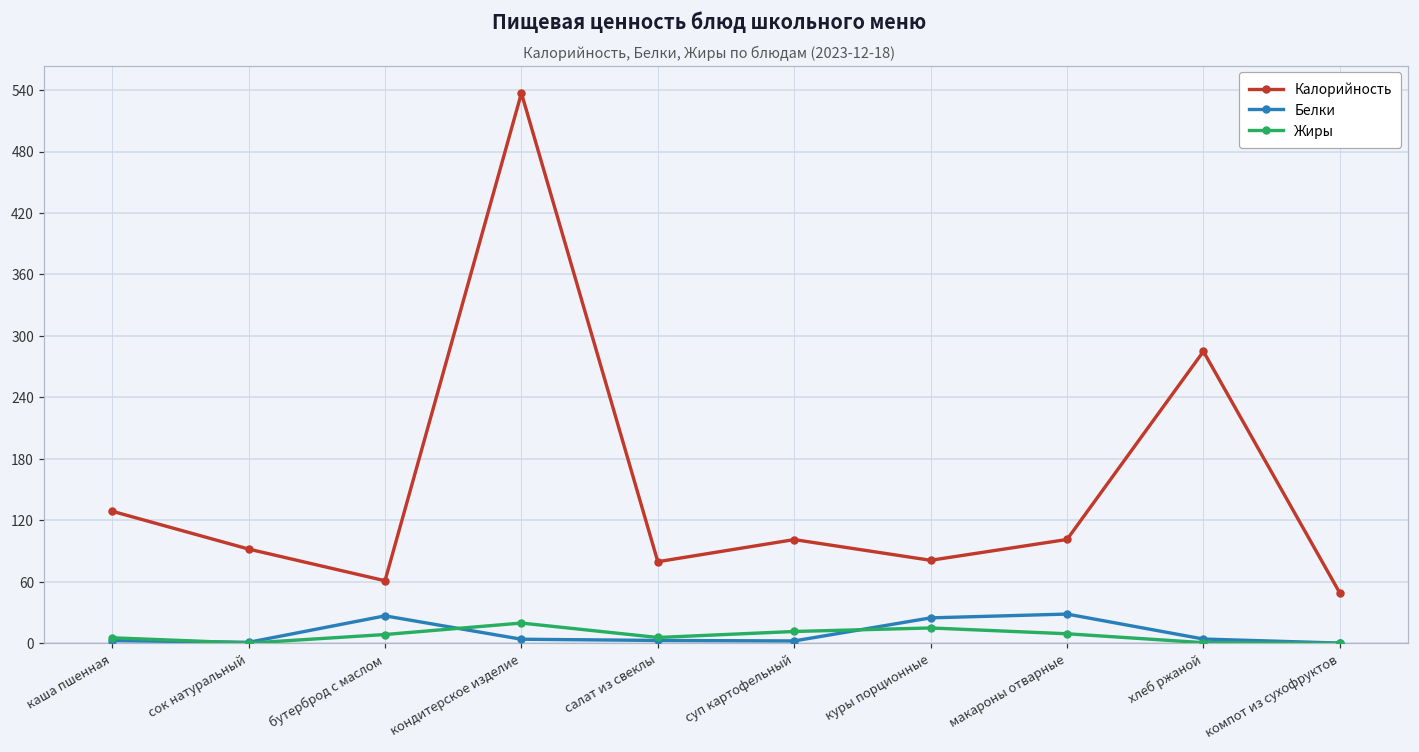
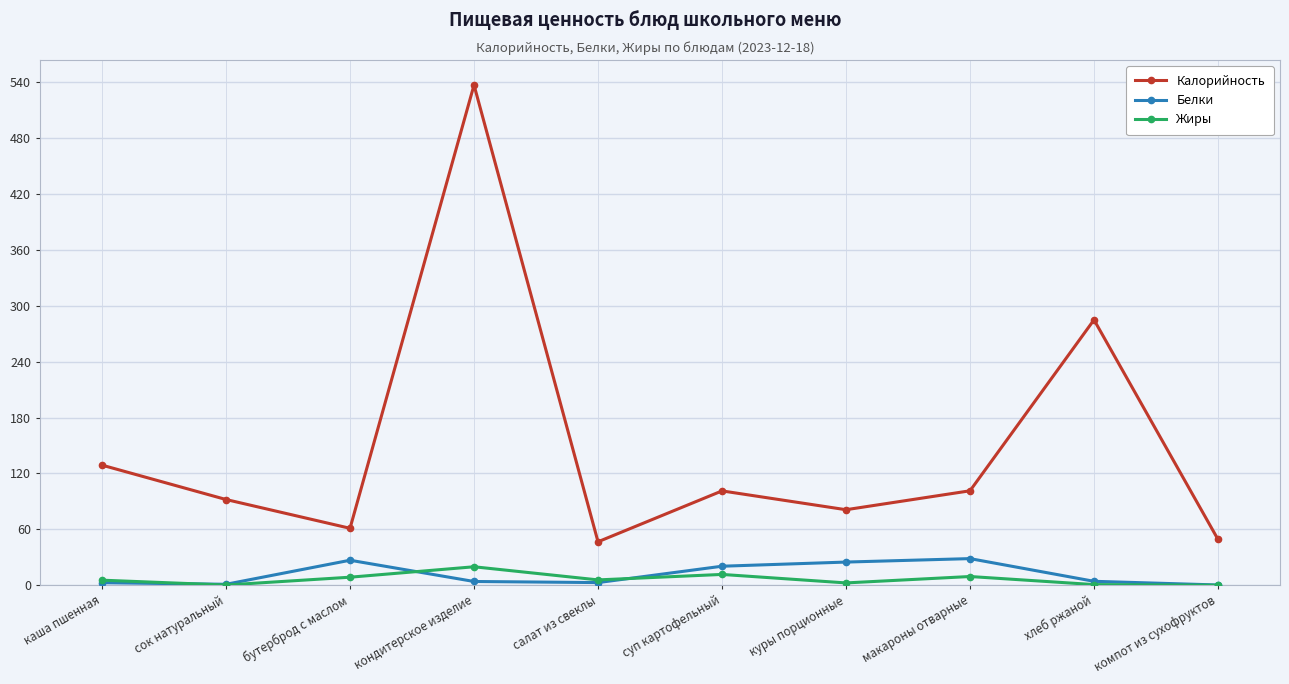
Калорийность, салат из свеклы: 80 -> 50
Белки, суп картофельный: 0 -> 20
Жиры, куры порционные: 20 -> 0
